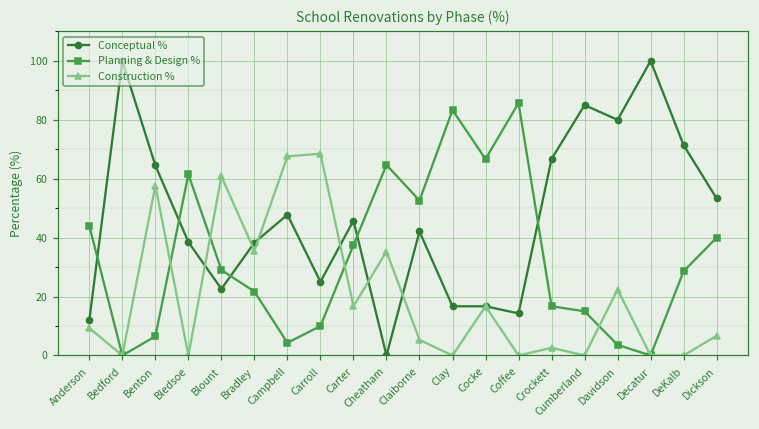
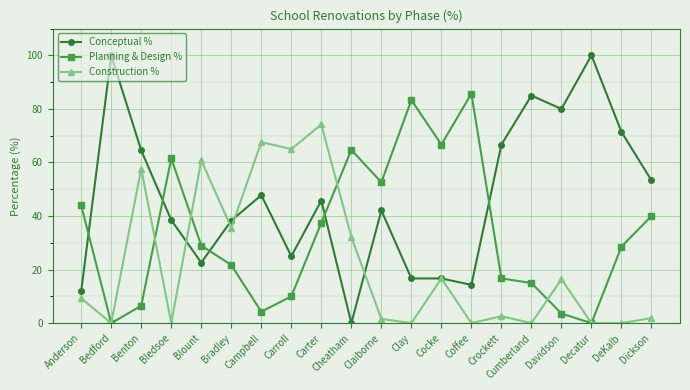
Construction %, Carroll: 69 -> 65
Construction %, Carter: 17 -> 74
Construction %, Cheatham: 35 -> 32
Construction %, Claiborne: 5 -> 2
Construction %, Davidson: 22 -> 16
Construction %, Dickson: 7 -> 2
